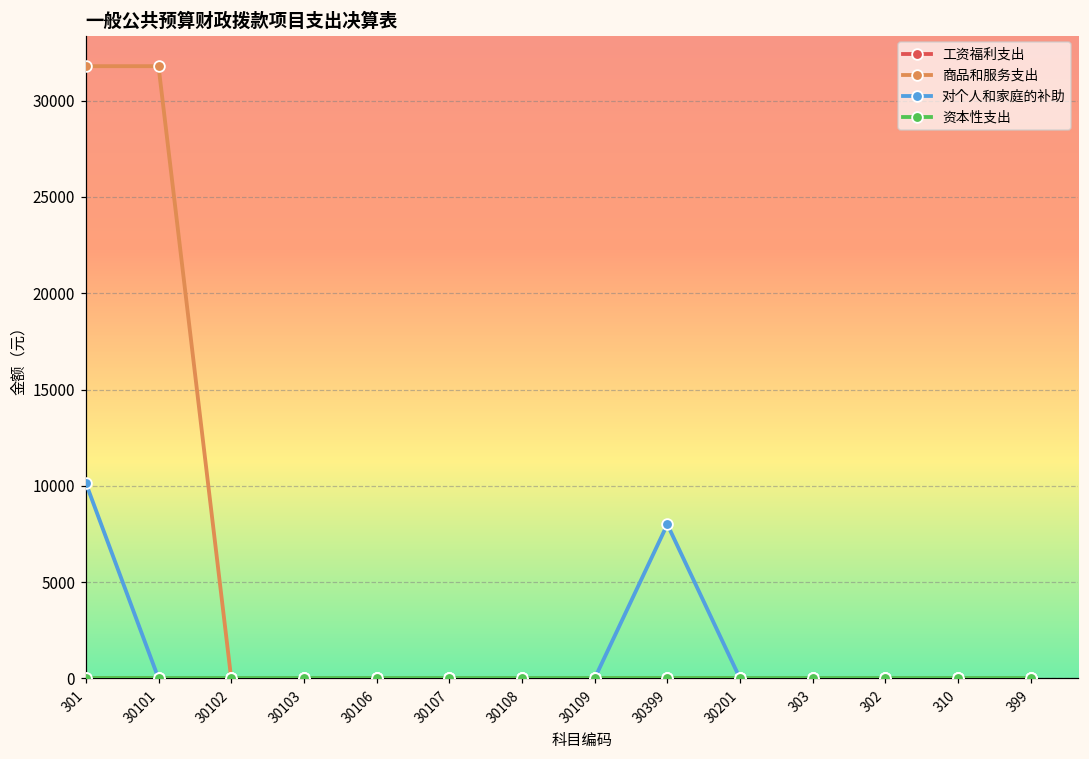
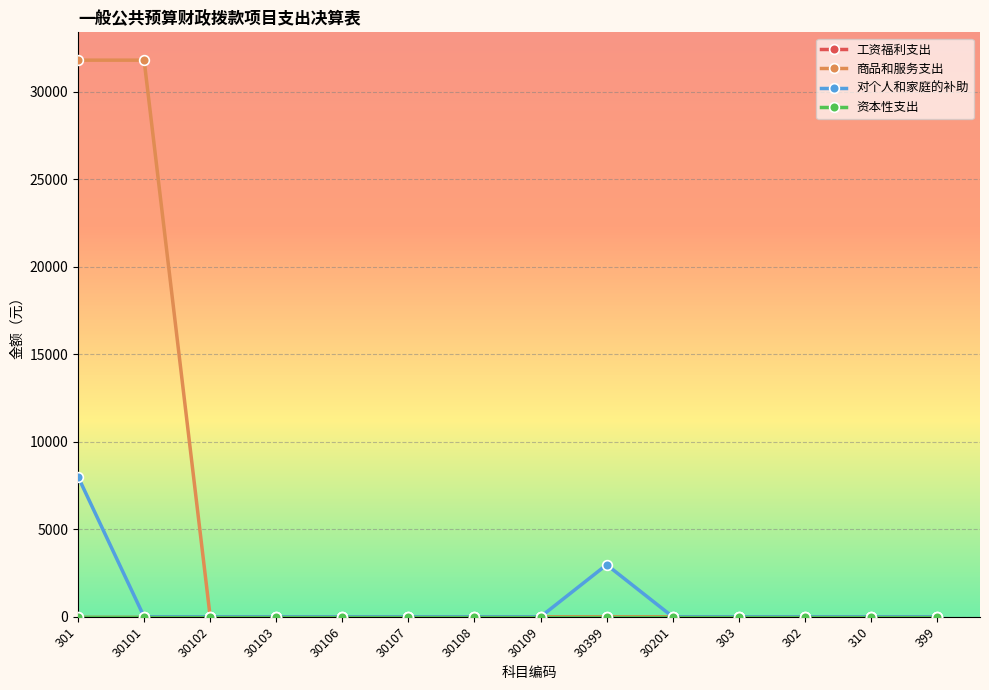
对个人和家庭的补助, 301: 10100 -> 8000
对个人和家庭的补助, 30399: 8000 -> 3000
